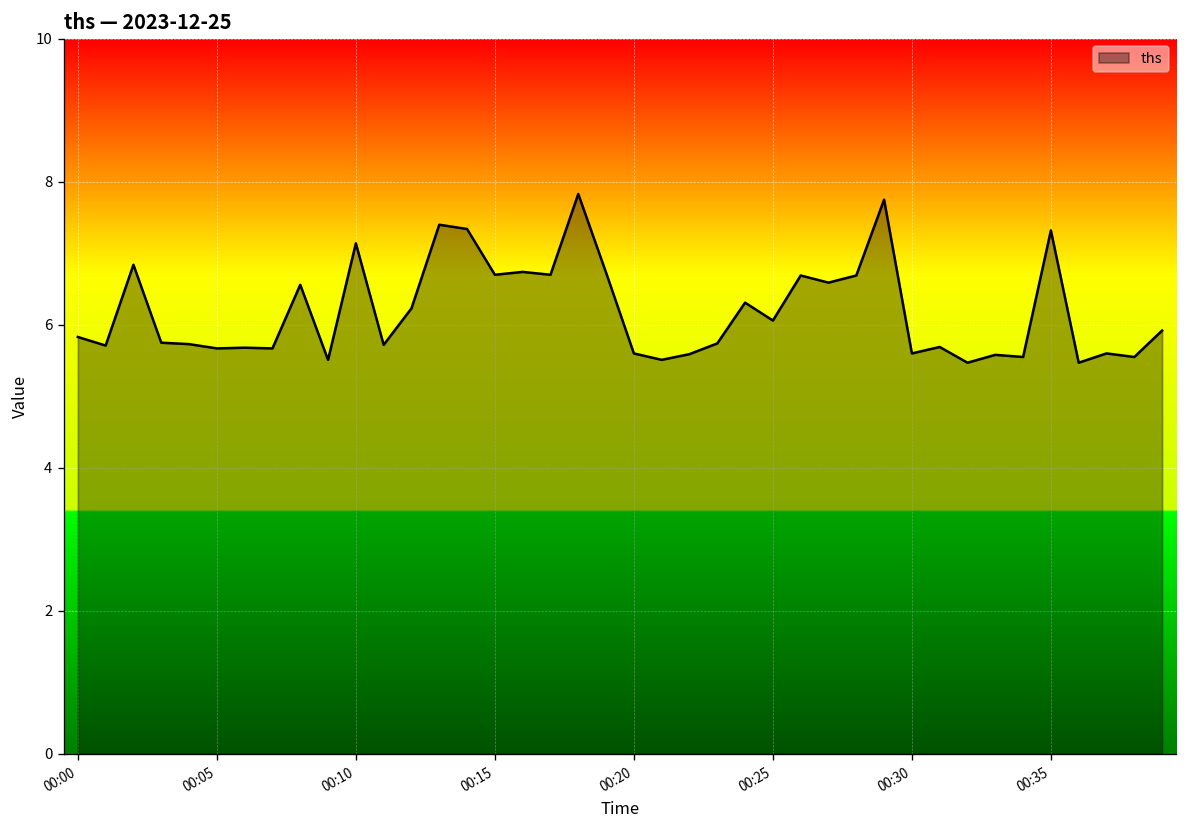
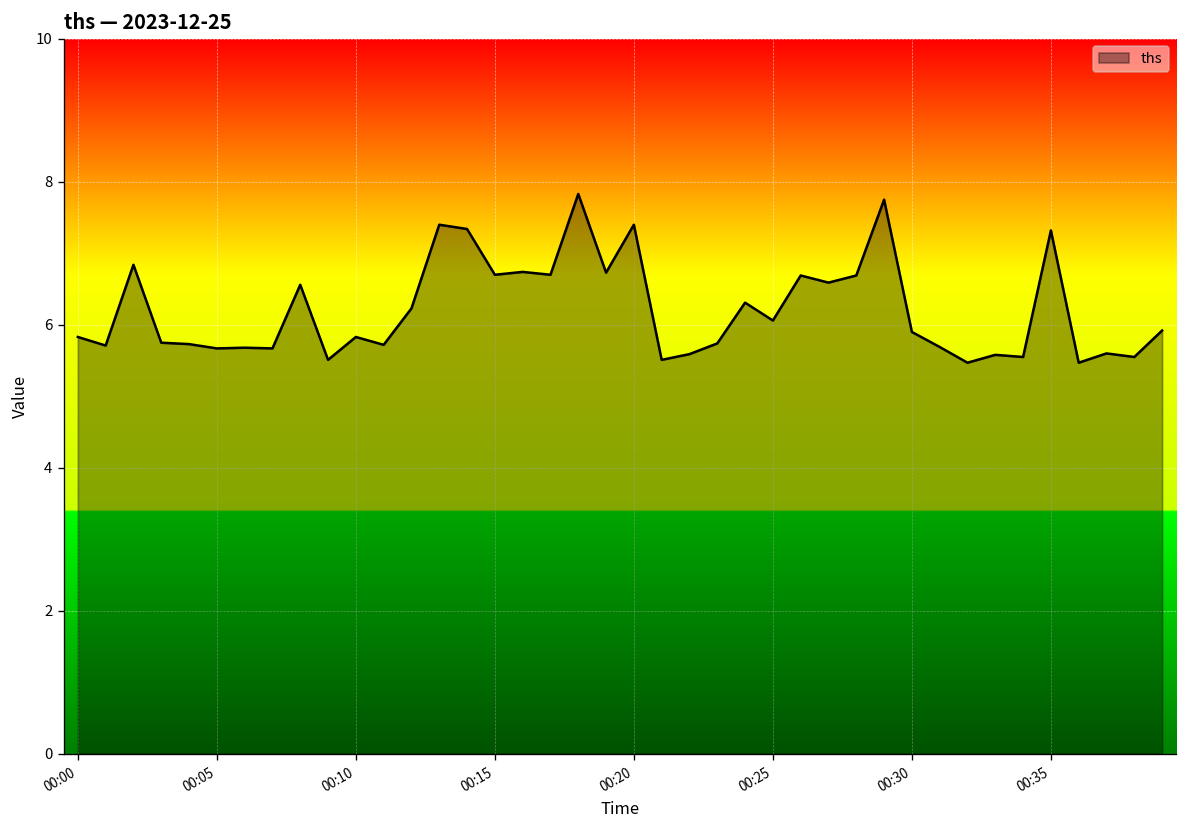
00:10: 7.1 -> 5.8
00:20: 5.6 -> 7.4
00:30: 5.6 -> 5.9
